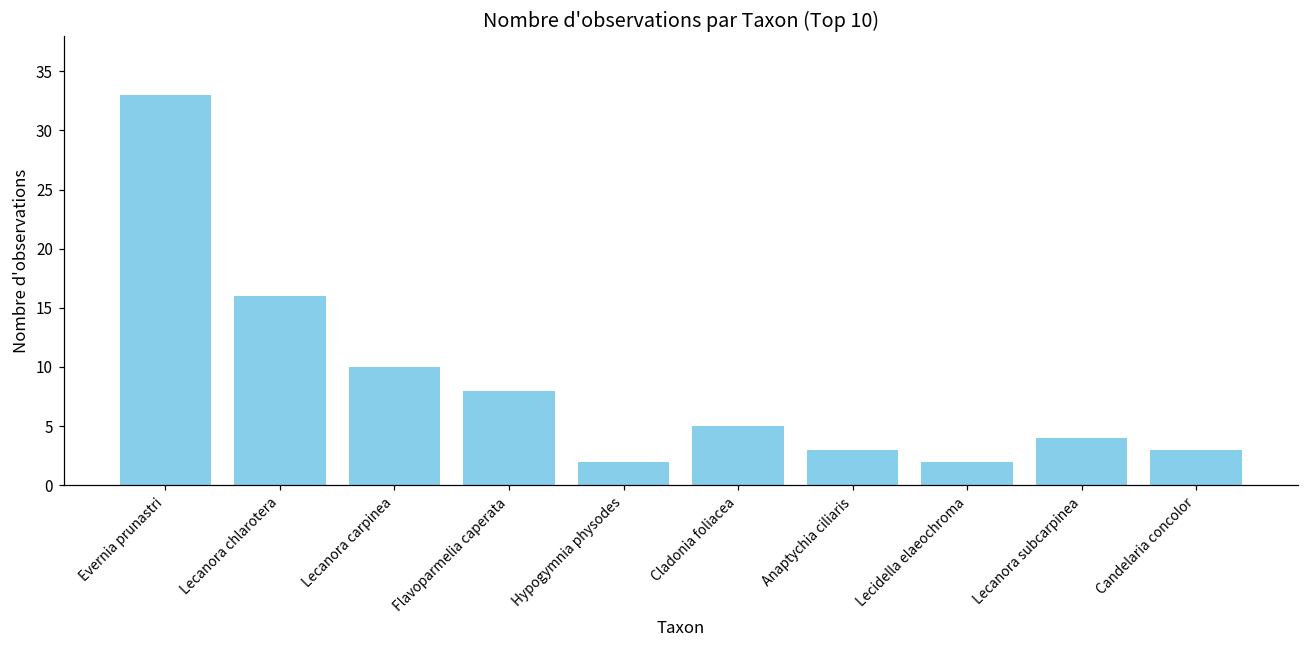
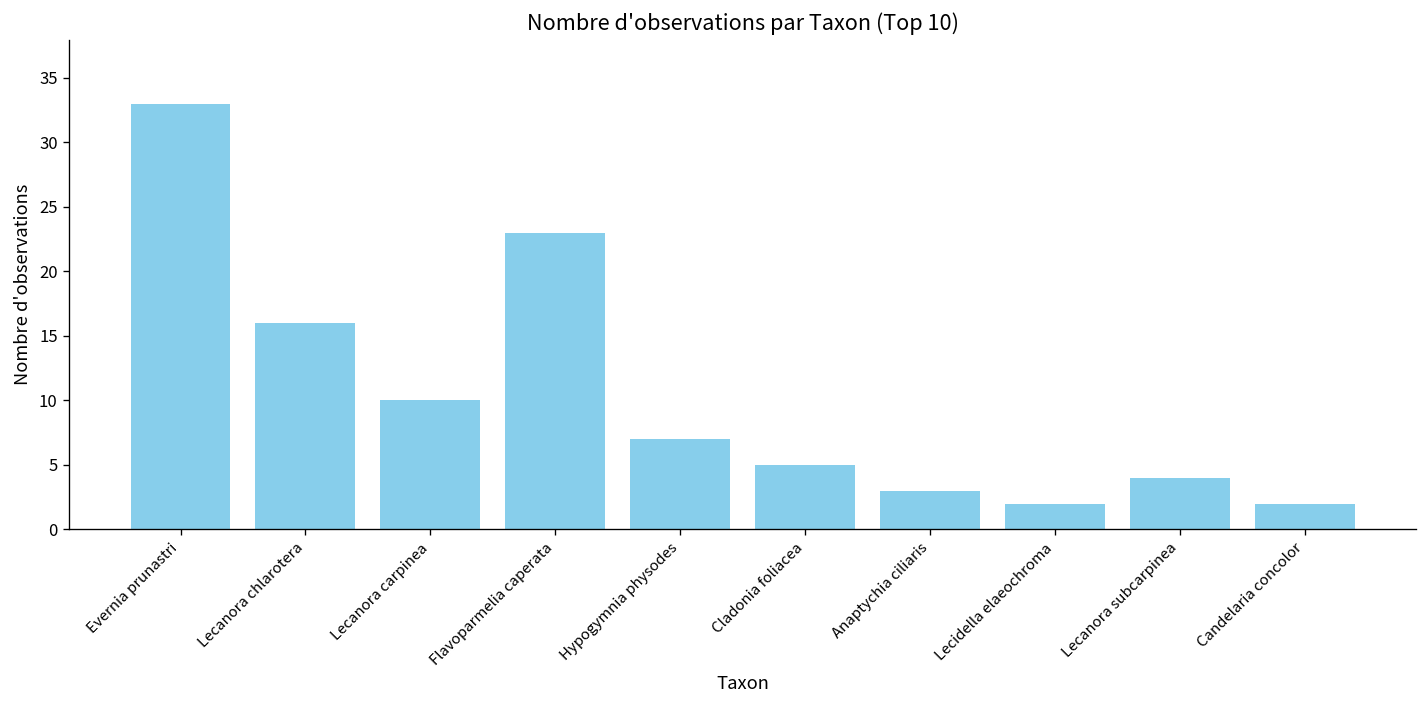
Flavoparmelia caperata: 8 -> 23
Hypogymnia physodes: 2 -> 7
Candelaria concolor: 3 -> 2
